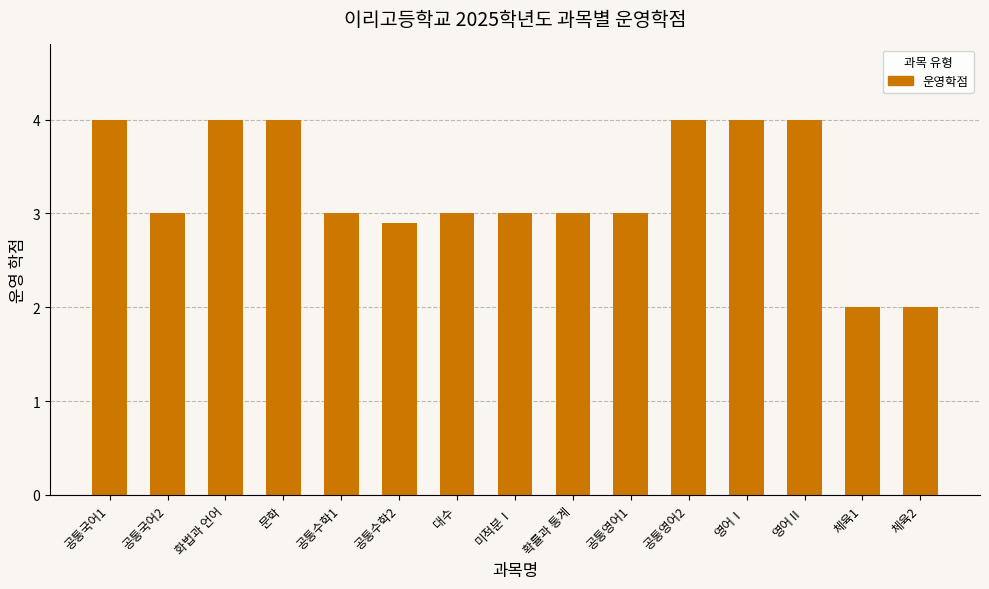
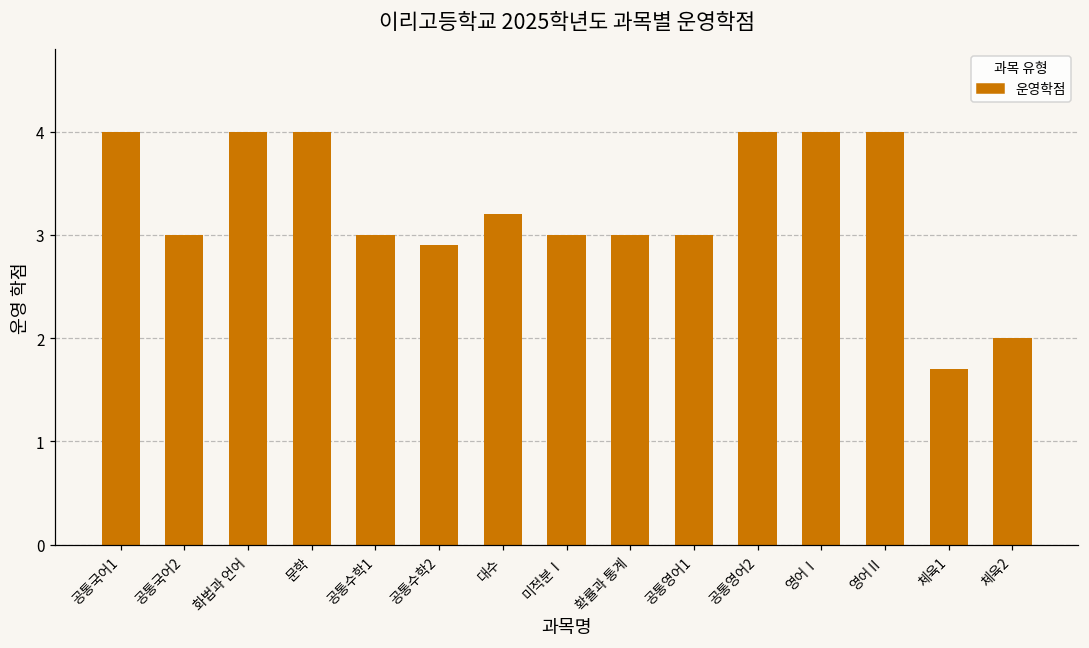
대수: 3.0 -> 3.2
체육1: 2.0 -> 1.7
